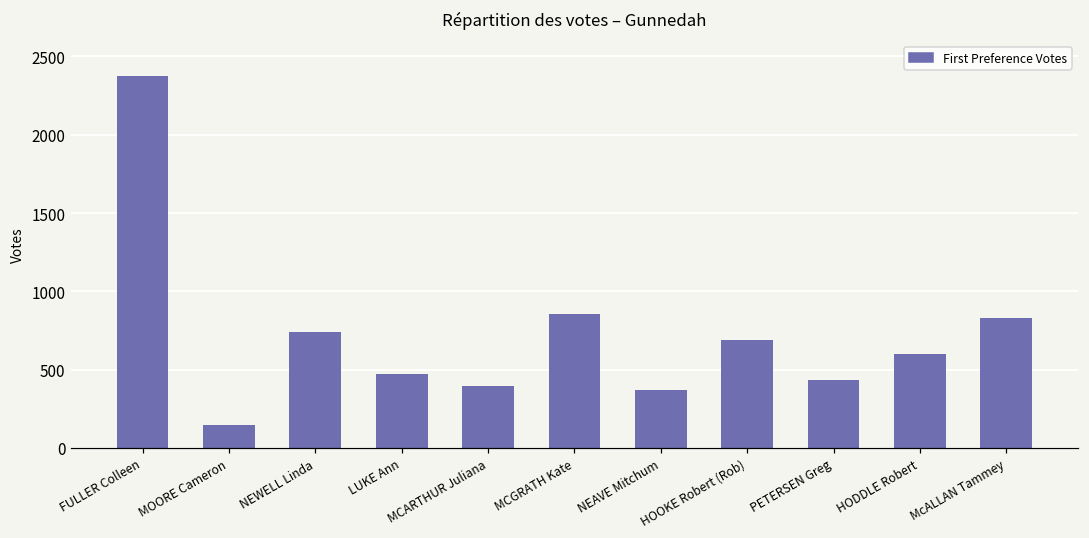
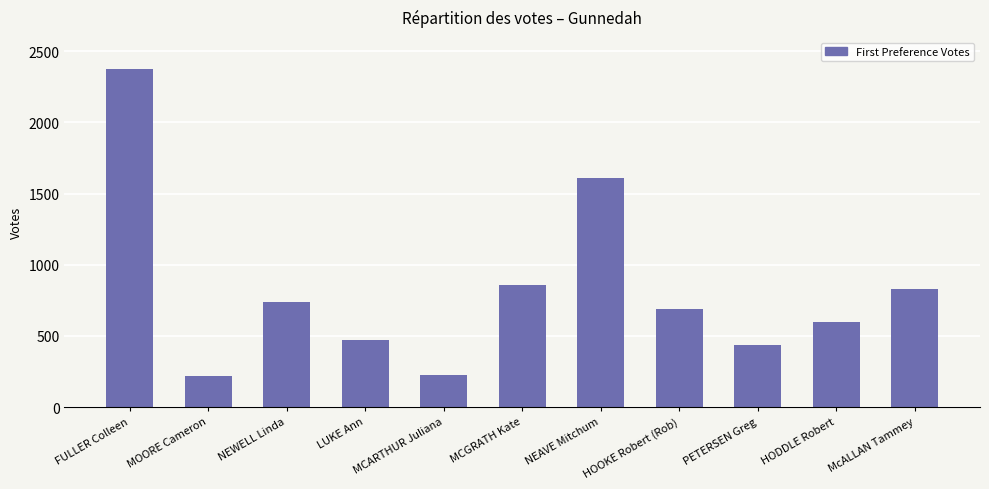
MOORE Cameron: 140 -> 220
MCARTHUR Juliana: 400 -> 220
NEAVE Mitchum: 370 -> 1610
